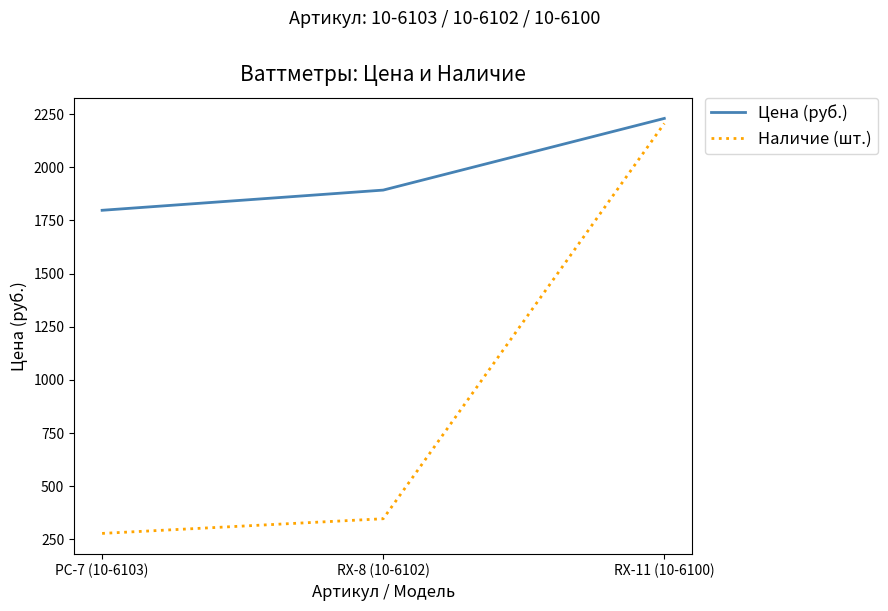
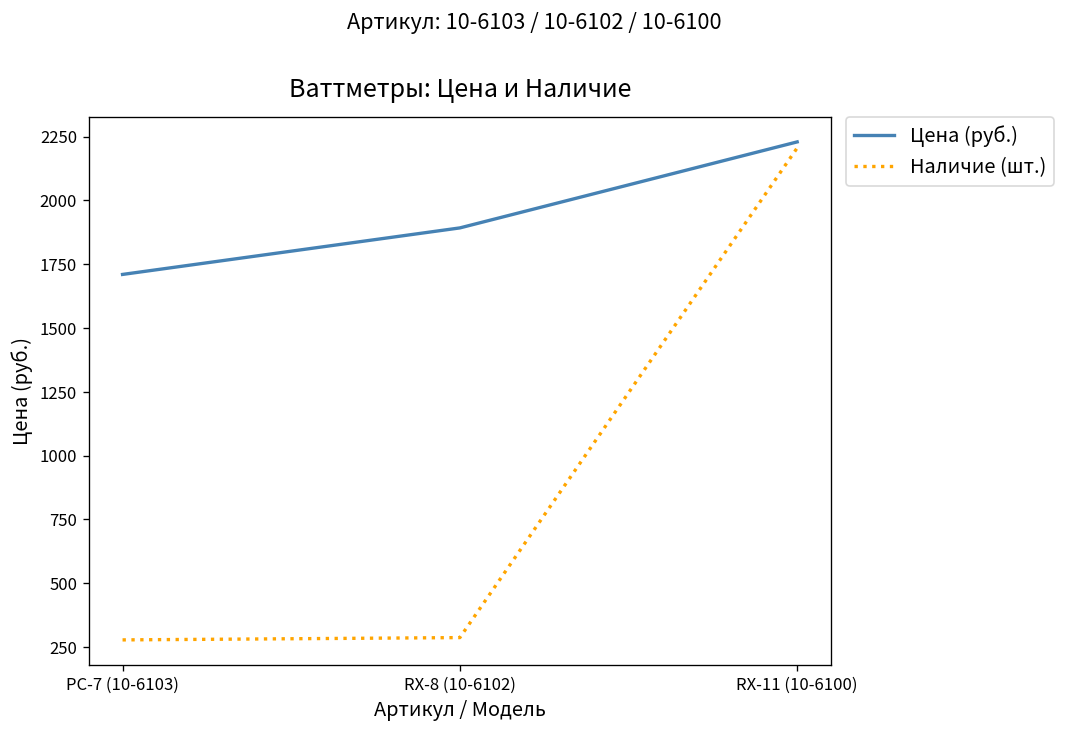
Цена (руб.), PC-7 (10-6103): 1800 -> 1710
Наличие (шт.), RX-8 (10-6102): 350 -> 290
